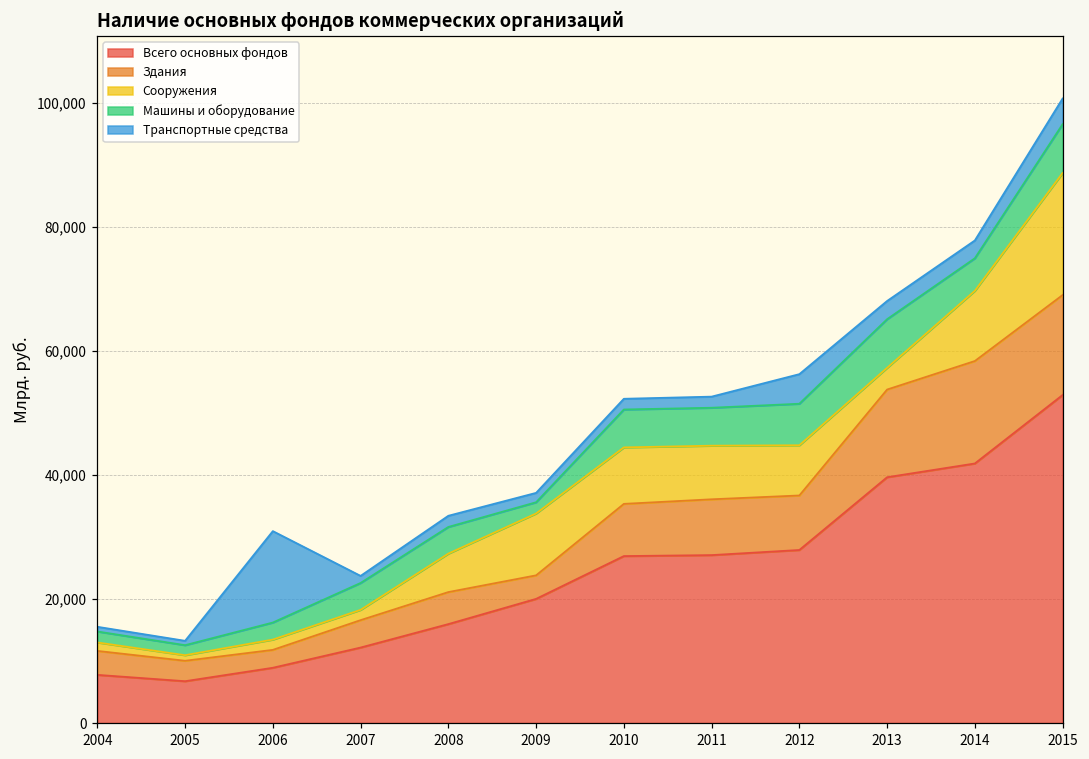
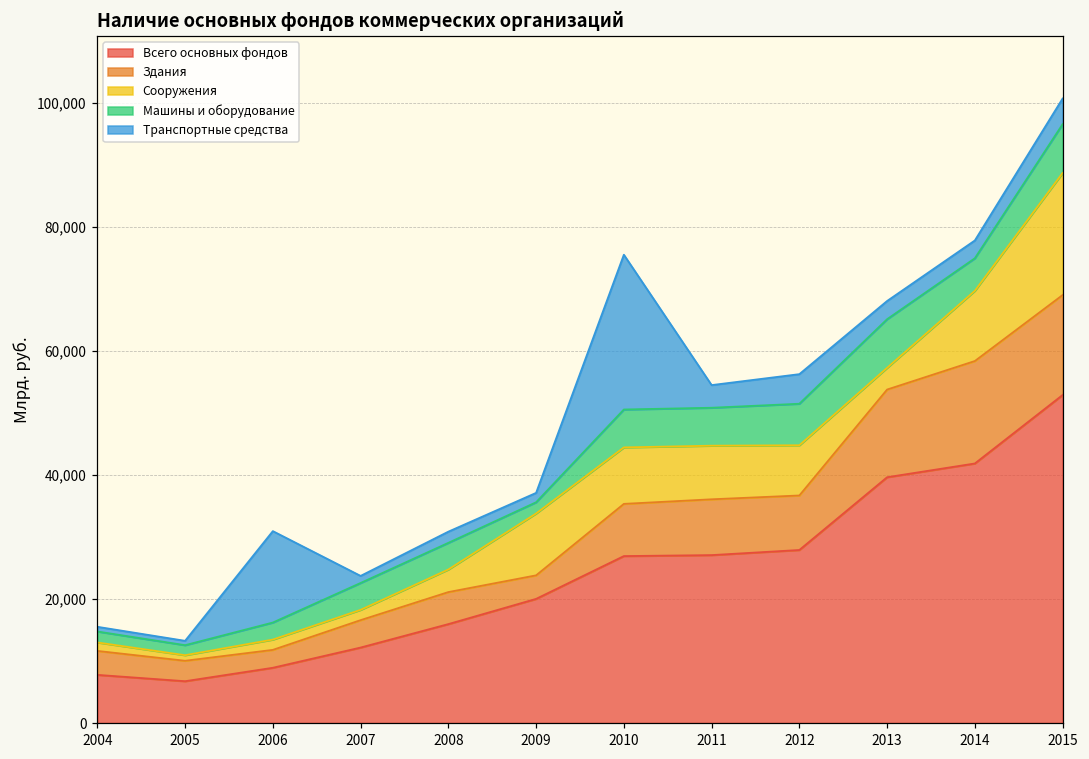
Сооружения, 2008: 6,000 -> 4,000
Транспортные средства, 2010: 2,000 -> 25,000
Транспортные средства, 2011: 2,000 -> 4,000
